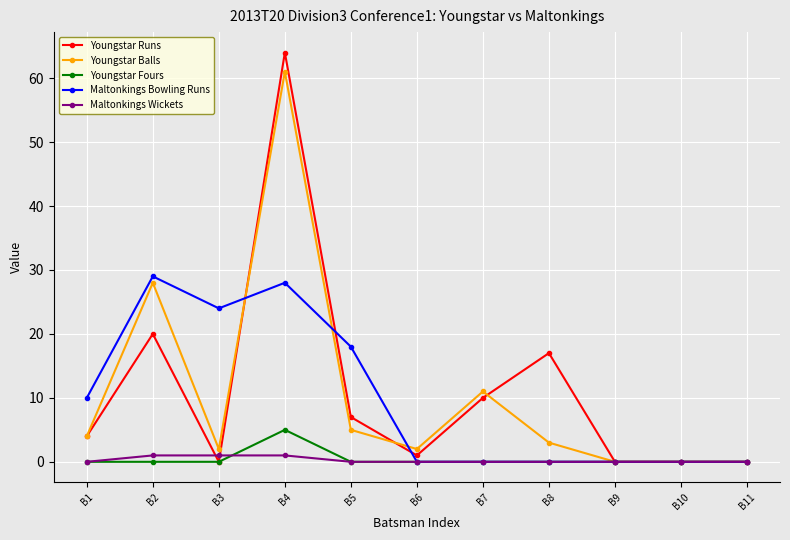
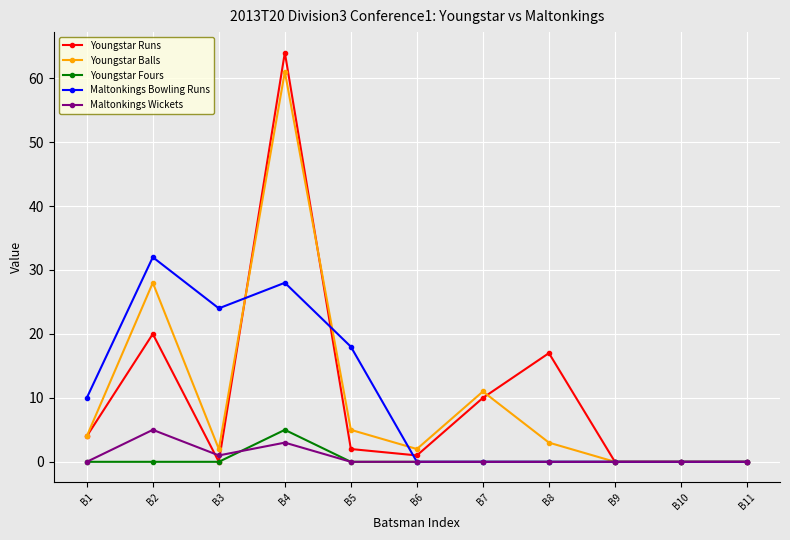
Maltonkings Bowling Runs, B2: 29 -> 32
Maltonkings Wickets, B2: 1 -> 5
Maltonkings Wickets, B4: 1 -> 3
Youngstar Runs, B5: 7 -> 2
